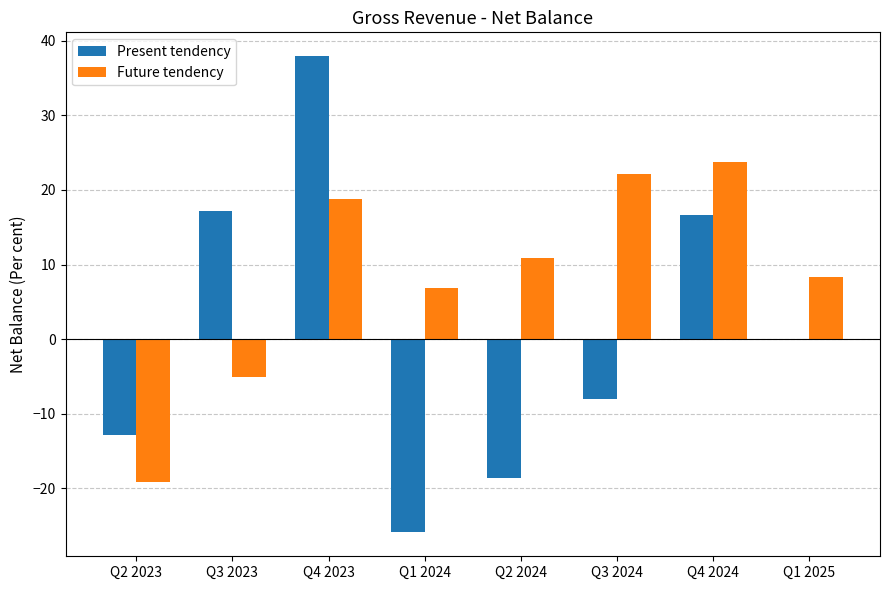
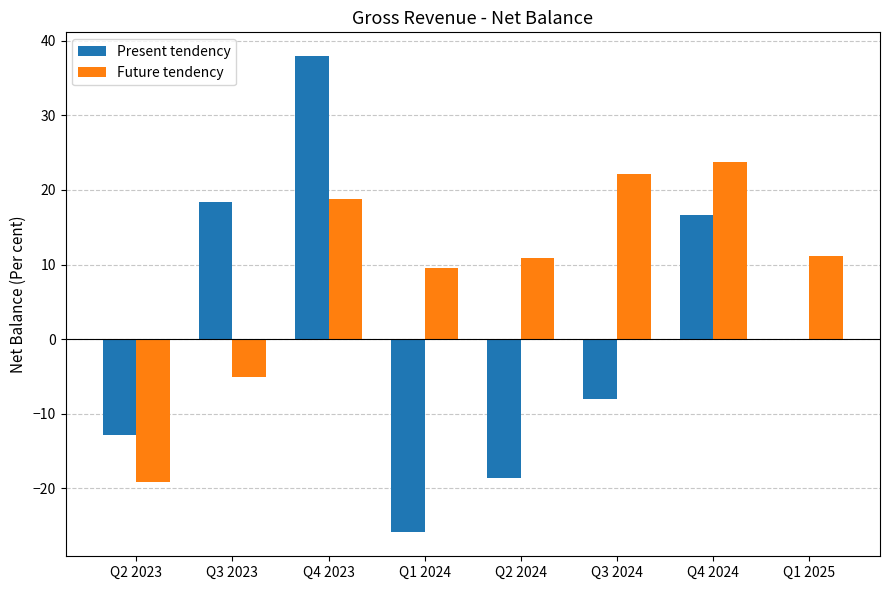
Present tendency, Q3 2023: 17 -> 18
Future tendency, Q1 2024: 7 -> 10
Future tendency, Q1 2025: 8 -> 11
